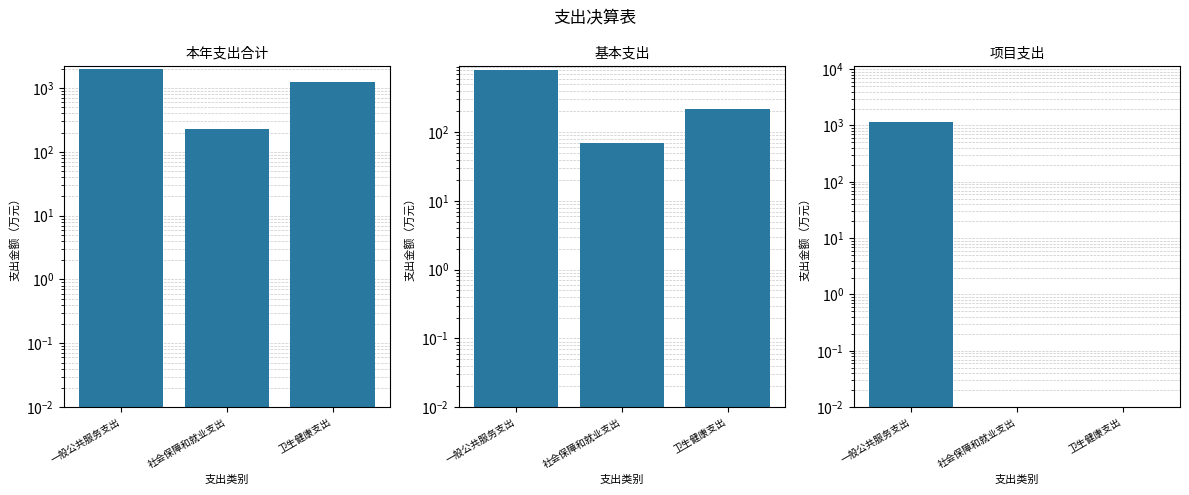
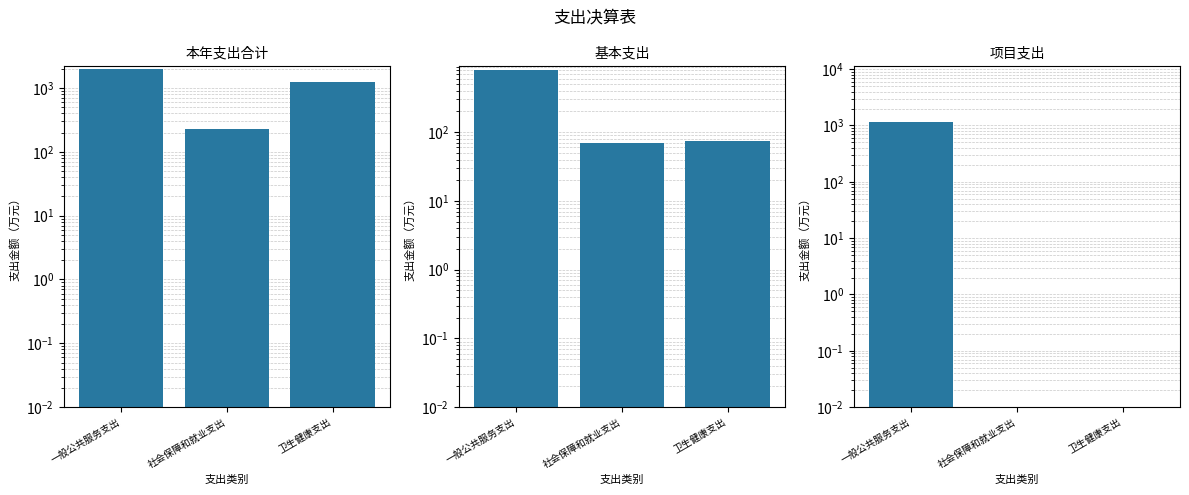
基本支出, 卫生健康支出: 220 -> 70
